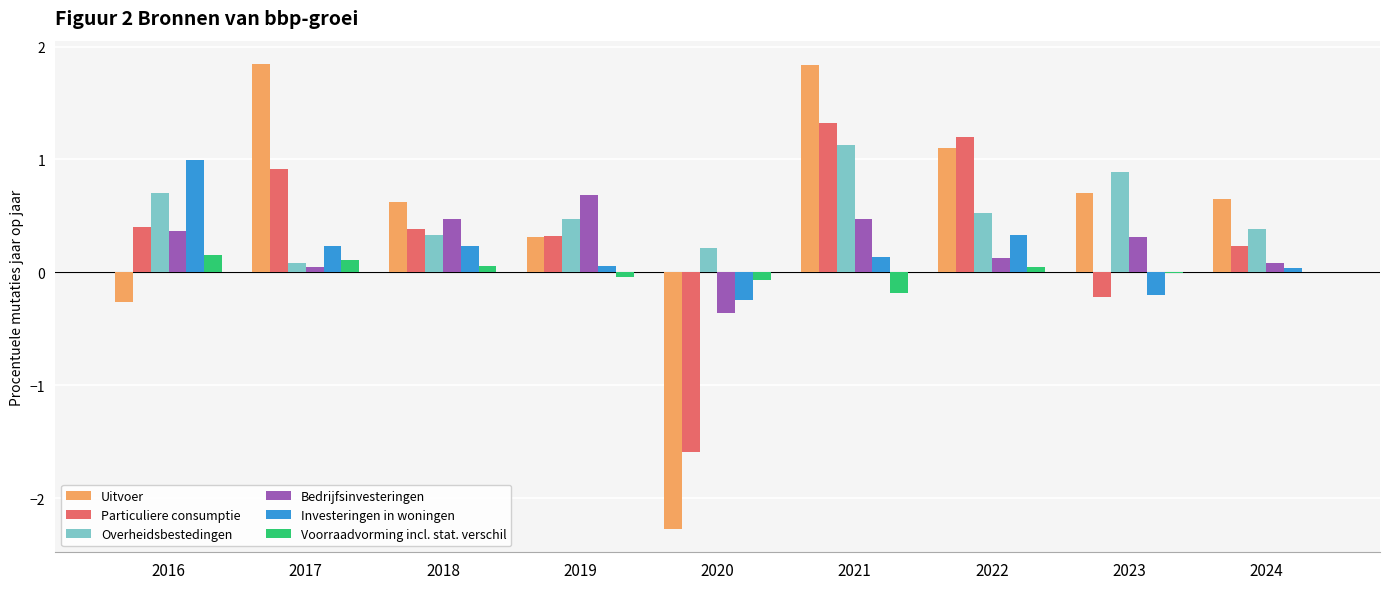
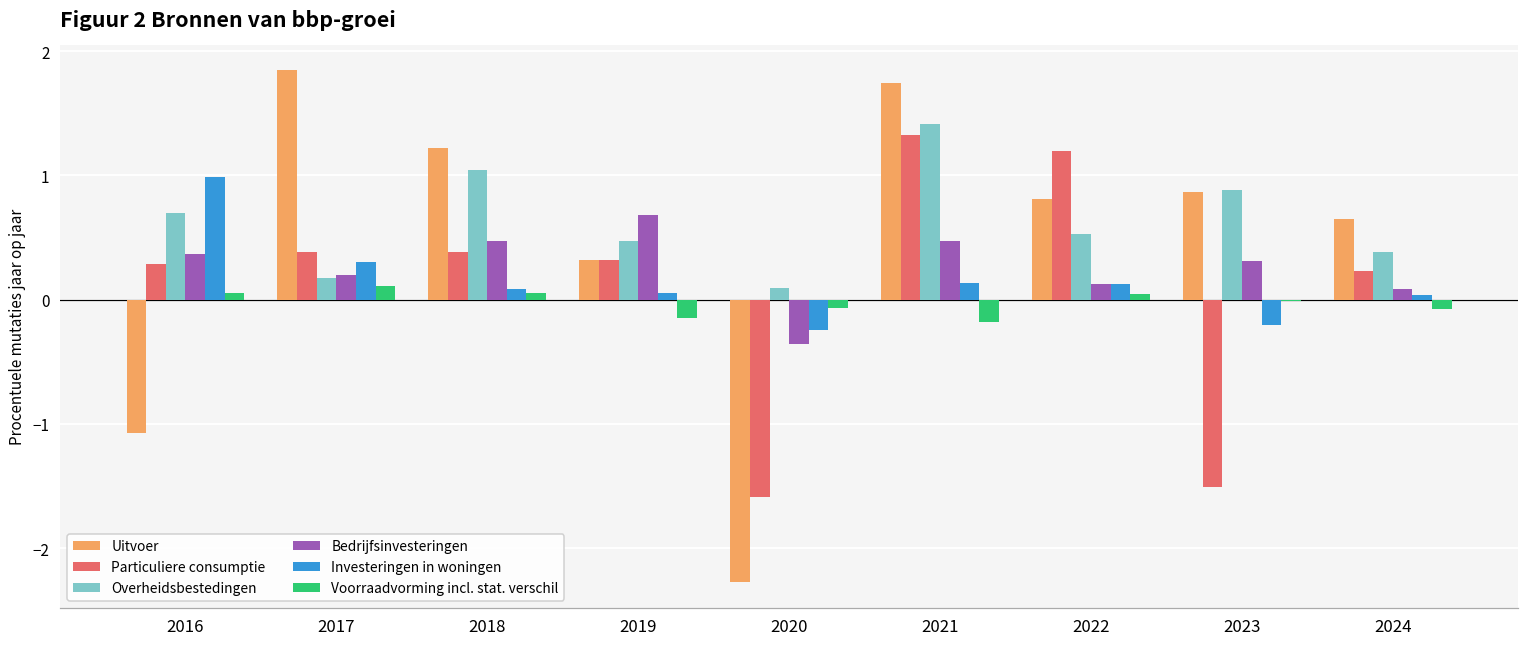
Uitvoer, 2016: -0.27 -> -1.07
Particuliere consumptie, 2016: 0.40 -> 0.29
Voorraadvorming incl. stat. verschil, 2016: 0.15 -> 0.06
Particuliere consumptie, 2017: 0.91 -> 0.39
Overheidsbestedingen, 2017: 0.09 -> 0.18
Bedrijfsinvesteringen, 2017: 0.05 -> 0.20
Investeringen in woningen, 2017: 0.23 -> 0.30
Uitvoer, 2018: 0.62 -> 1.22
Overheidsbestedingen, 2018: 0.33 -> 1.05
Investeringen in woningen, 2018: 0.23 -> 0.08
Voorraadvorming incl. stat. verschil, 2019: -0.04 -> -0.15
Overheidsbestedingen, 2020: 0.22 -> 0.10
Uitvoer, 2021: 1.84 -> 1.74
Overheidsbestedingen, 2021: 1.13 -> 1.41
Uitvoer, 2022: 1.10 -> 0.81
Investeringen in woningen, 2022: 0.34 -> 0.12
Uitvoer, 2023: 0.70 -> 0.87
Particuliere consumptie, 2023: -0.22 -> -1.51
Voorraadvorming incl. stat. verschil, 2024: 0.00 -> -0.08
